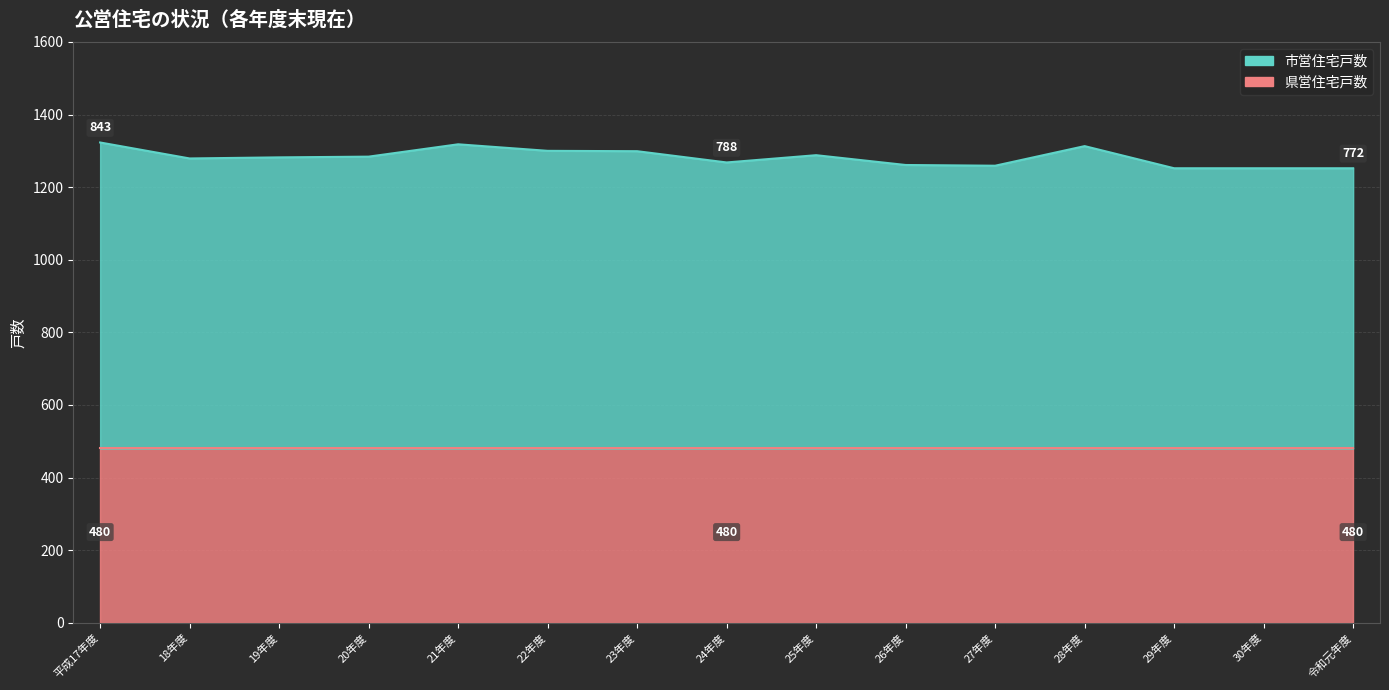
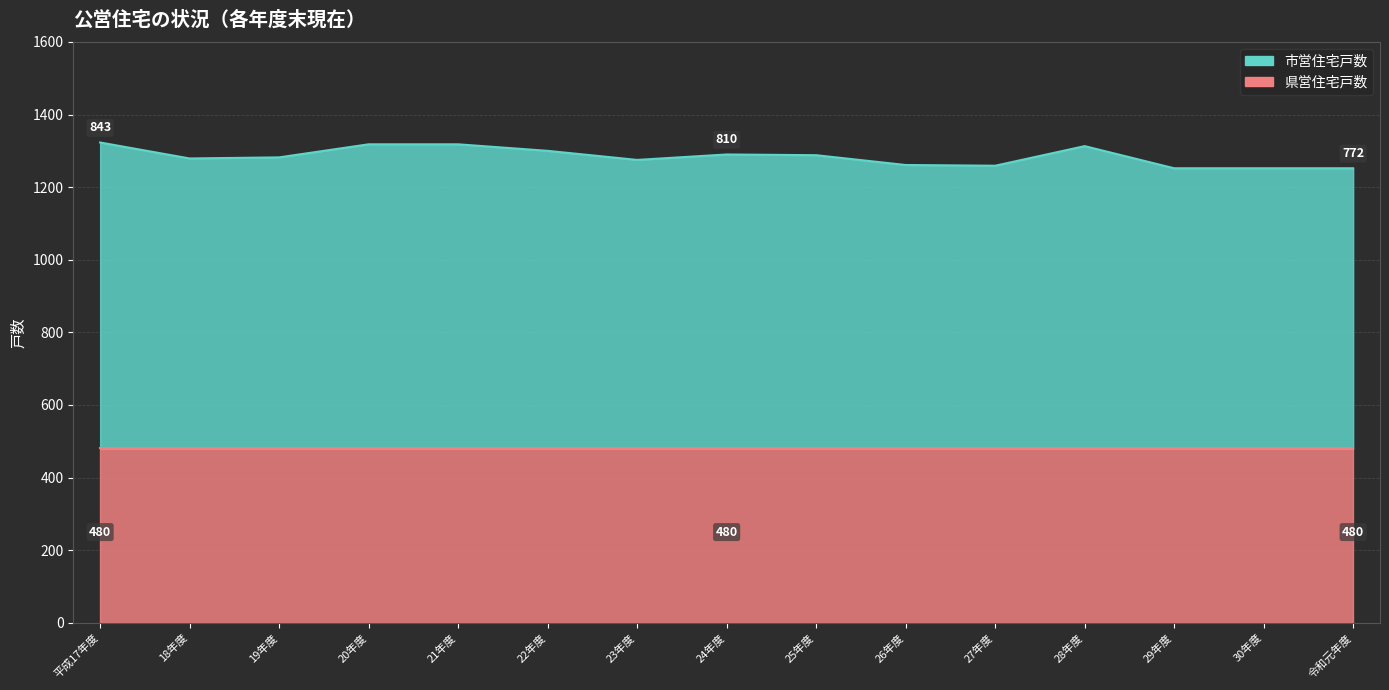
市営住宅戸数, 20年度: 1280 -> 1320
市営住宅戸数, 23年度: 1300 -> 1280
市営住宅戸数, 24年度: 788 -> 810
